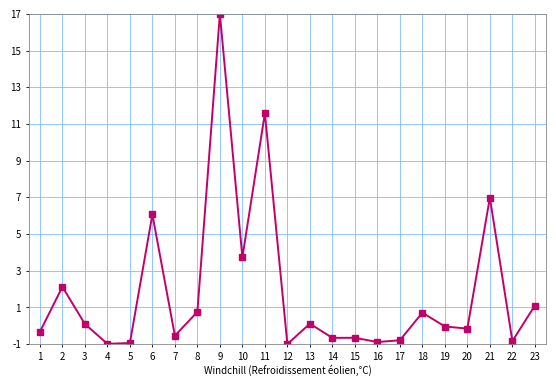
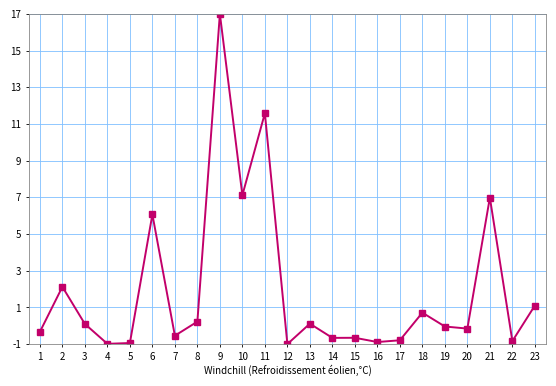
8: 0.8 -> 0.2
10: 3.7 -> 7.1
